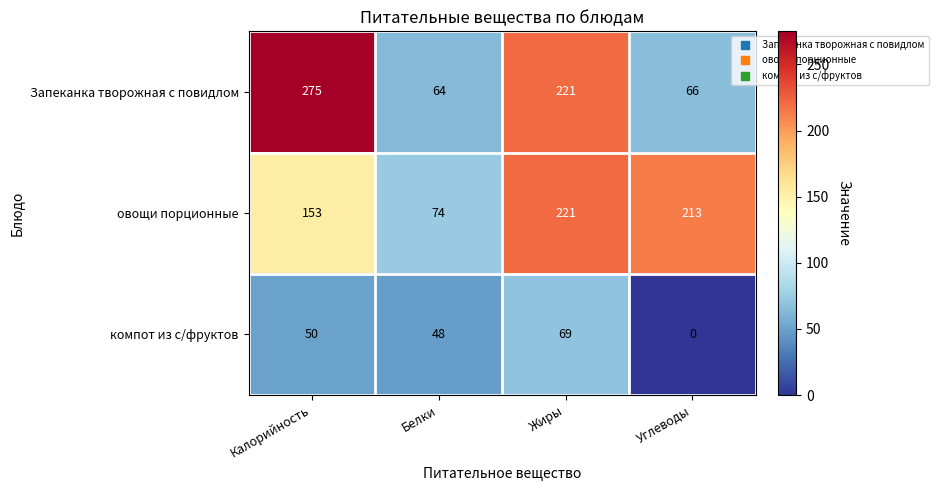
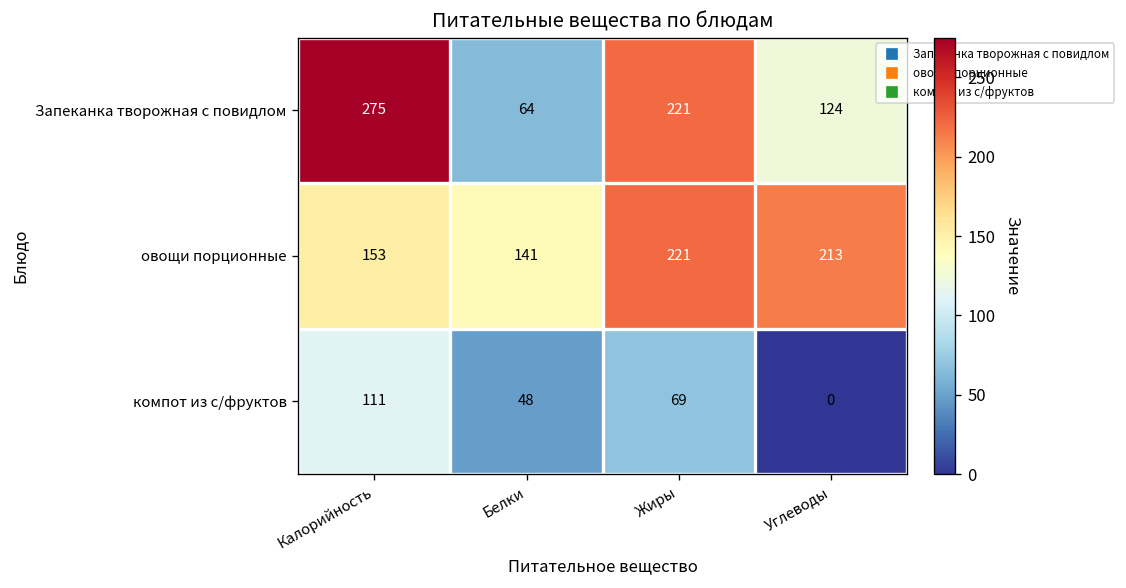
Запеканка творожная с повидлом, Углеводы: 66 -> 124
овощи порционные, Белки: 74 -> 141
компот из с/фруктов, Калорийность: 50 -> 111
